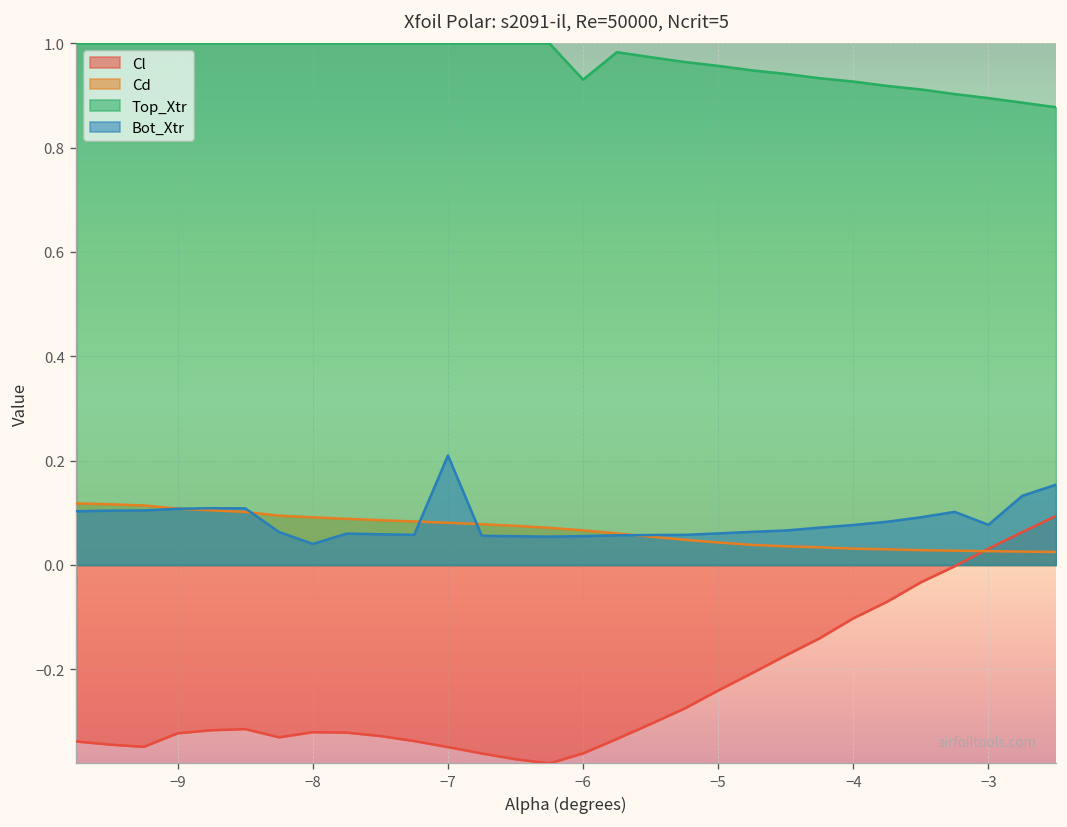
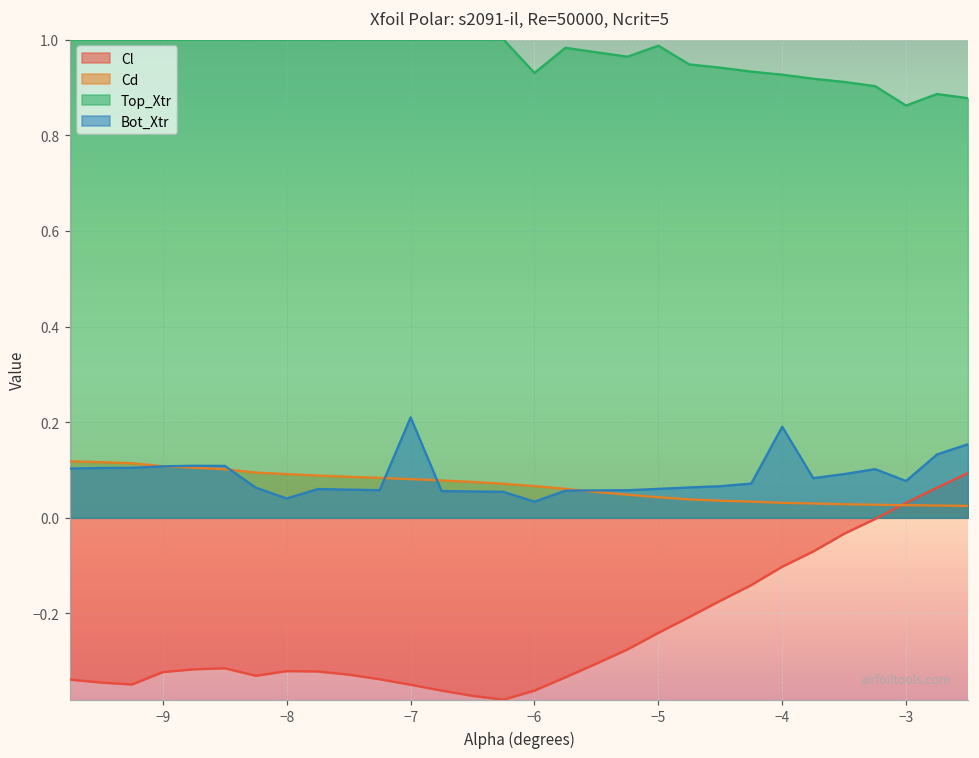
Bot_Xtr, −6: 0.06 -> 0.03
Top_Xtr, −5: 0.96 -> 0.99
Bot_Xtr, −4: 0.08 -> 0.19
Top_Xtr, −3: 0.89 -> 0.86
